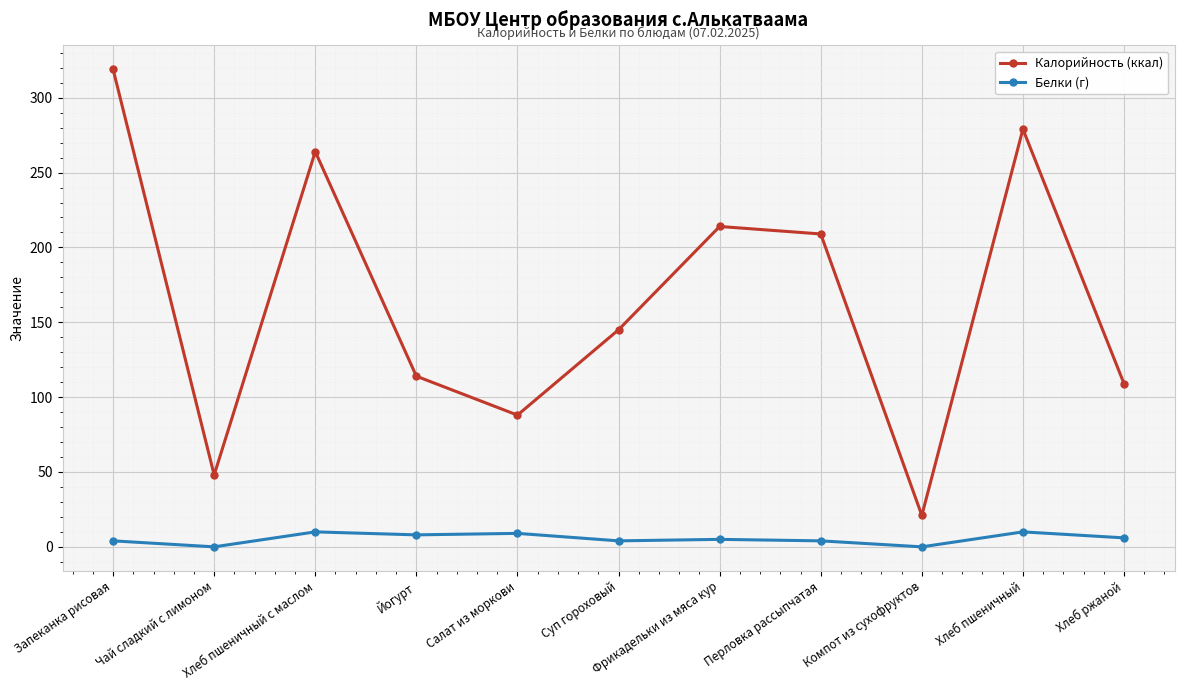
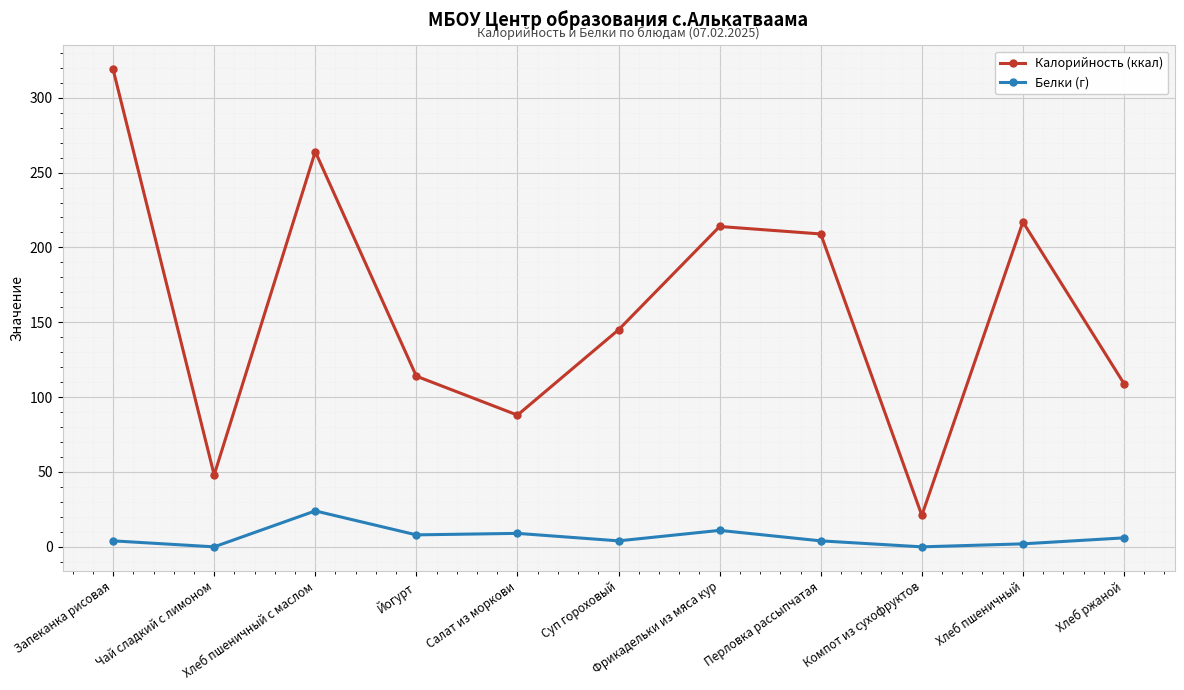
Белки (г), Хлеб пшеничный с маслом: 10 -> 24
Белки (г), Фрикадельки из мяса кур: 5 -> 11
Калорийность (ккал), Хлеб пшеничный: 279 -> 217
Белки (г), Хлеб пшеничный: 10 -> 2
